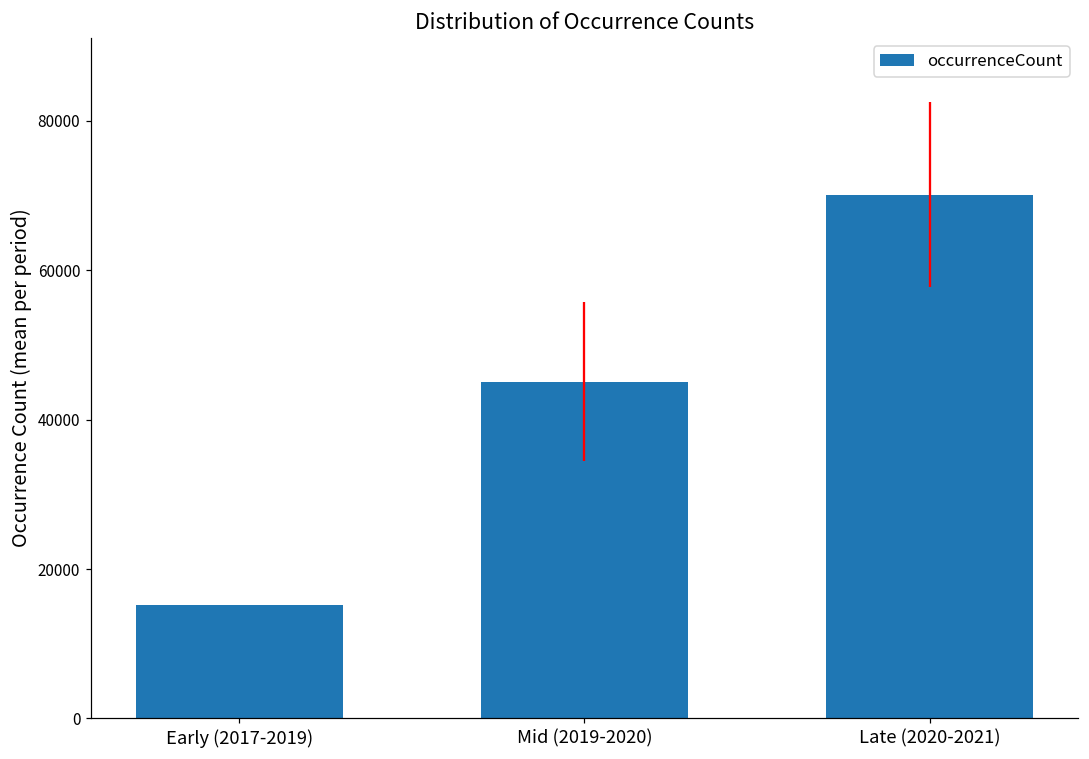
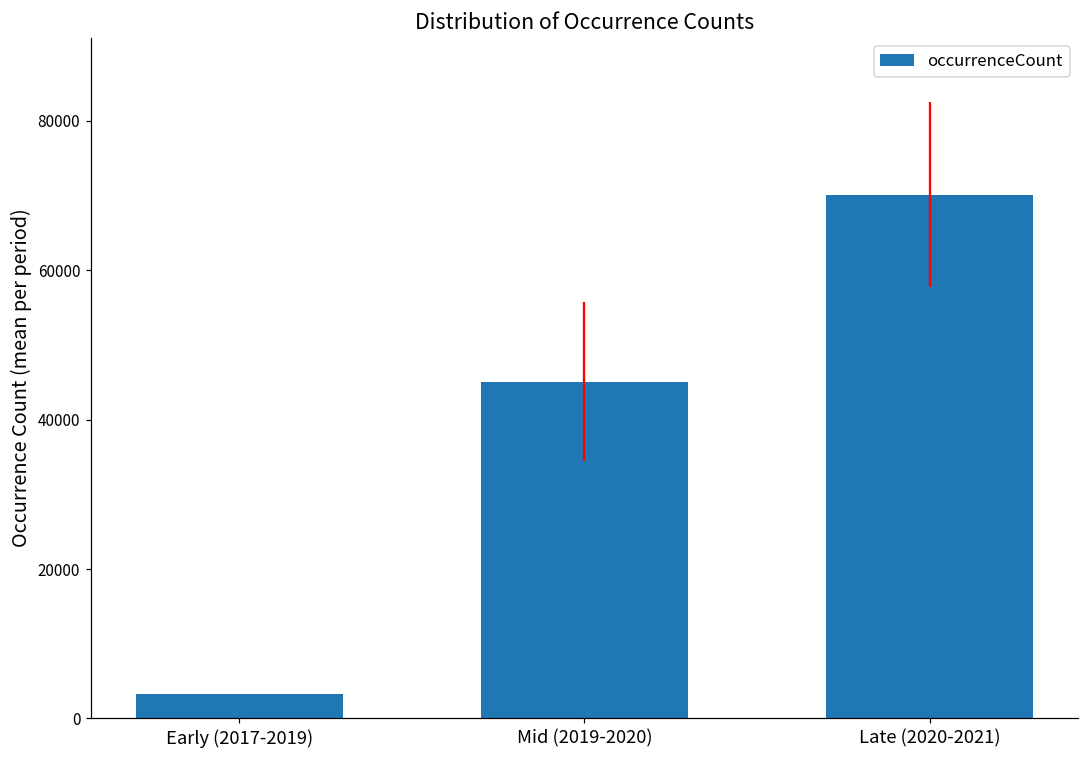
Early (2017-2019): 15000 -> 3000
